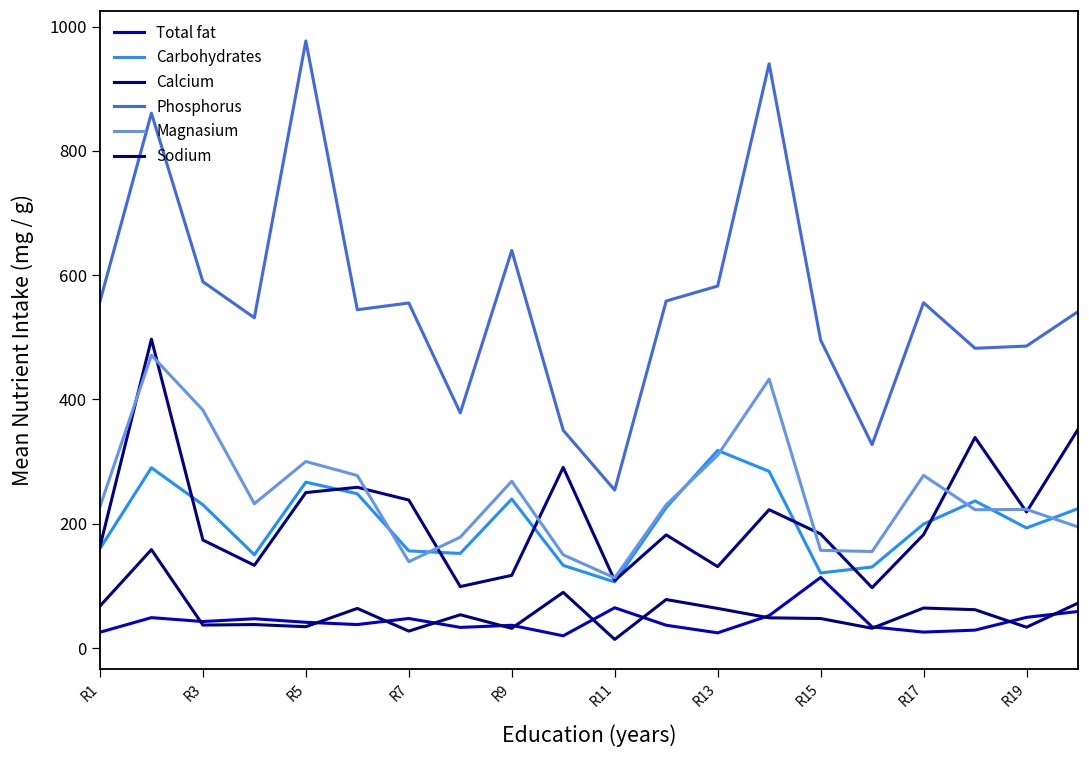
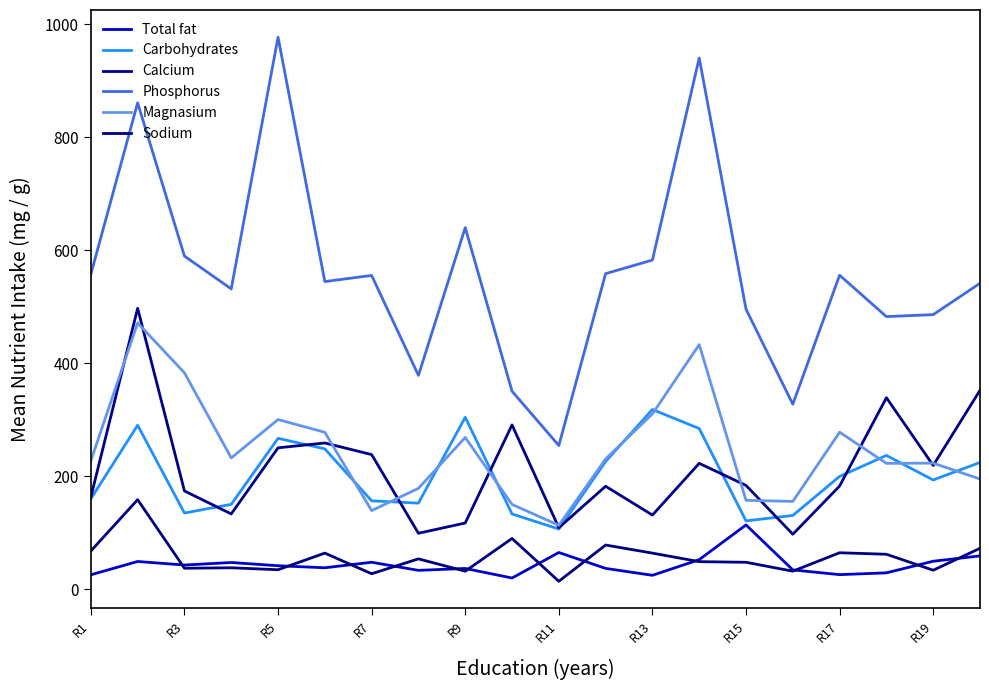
Carbohydrates, R3: 230 -> 130
Carbohydrates, R9: 240 -> 300
